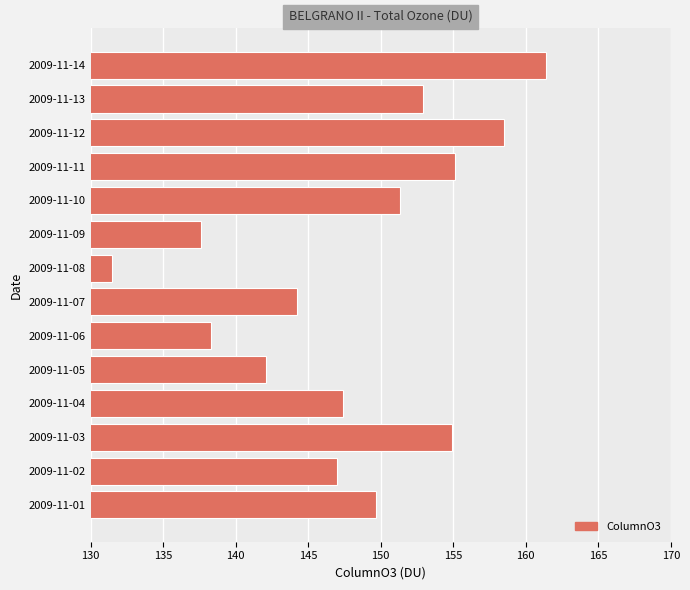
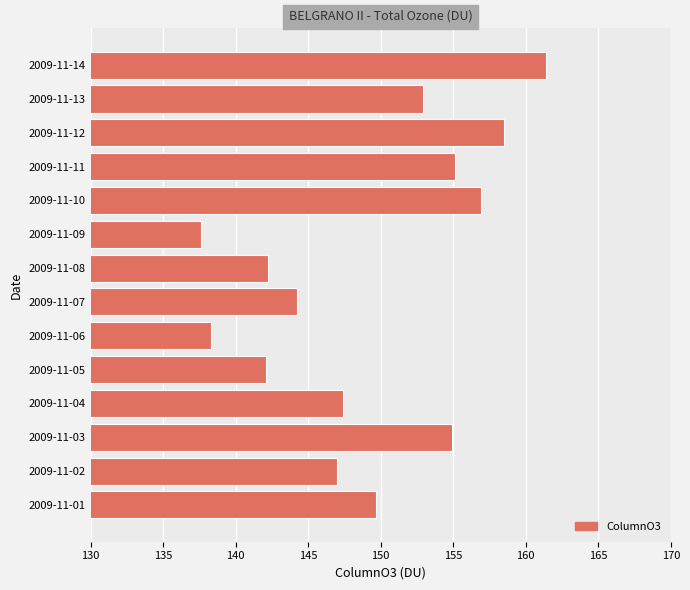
2009-11-10: 151.3 -> 156.9
2009-11-08: 131.5 -> 142.2
